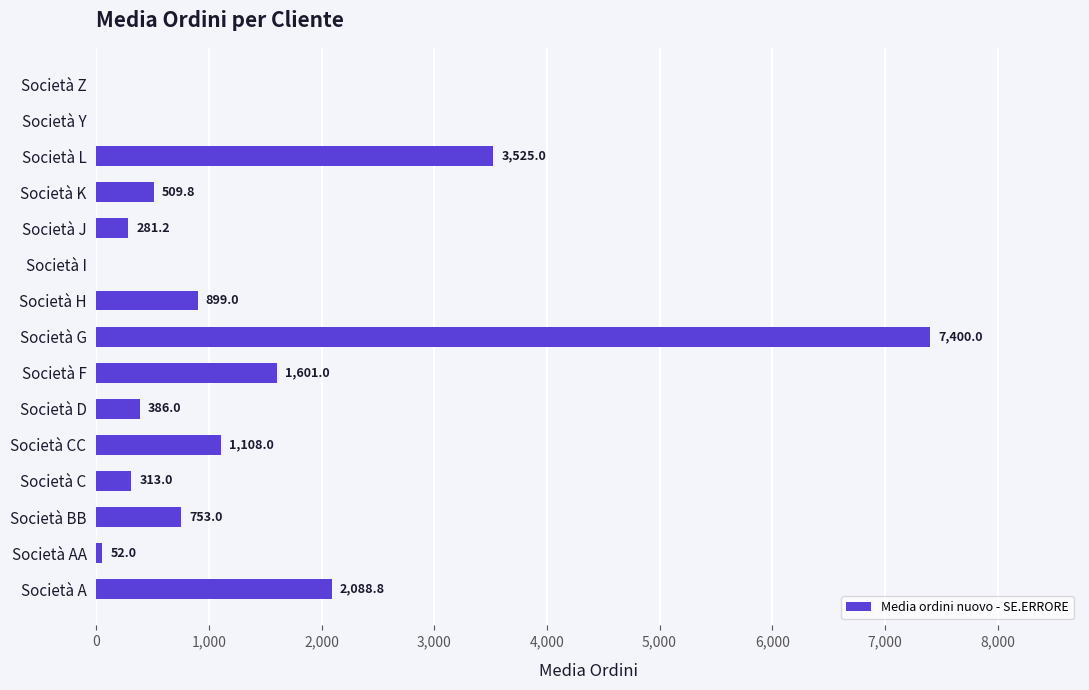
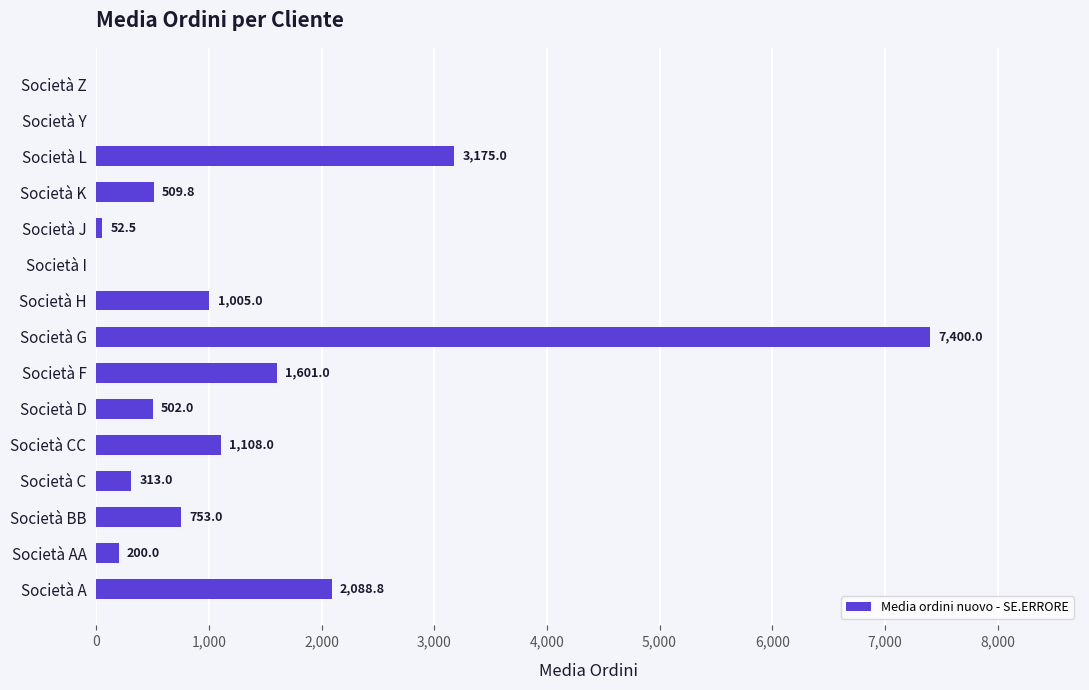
Società L: 3,525.0 -> 3,175.0
Società J: 281.2 -> 52.5
Società H: 899.0 -> 1,005.0
Società D: 386.0 -> 502.0
Società AA: 52.0 -> 200.0
